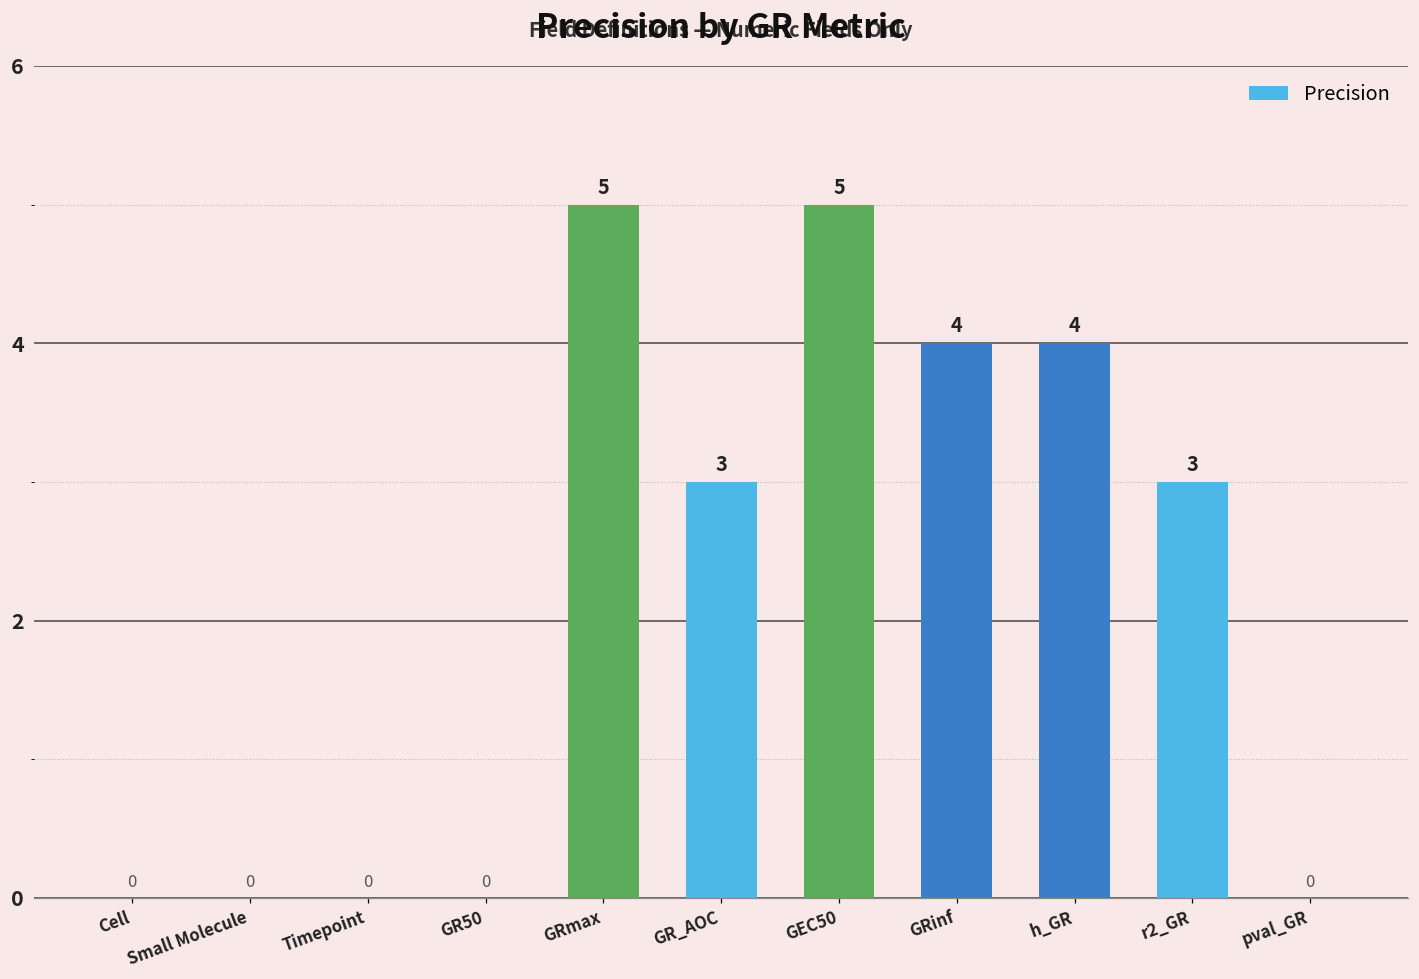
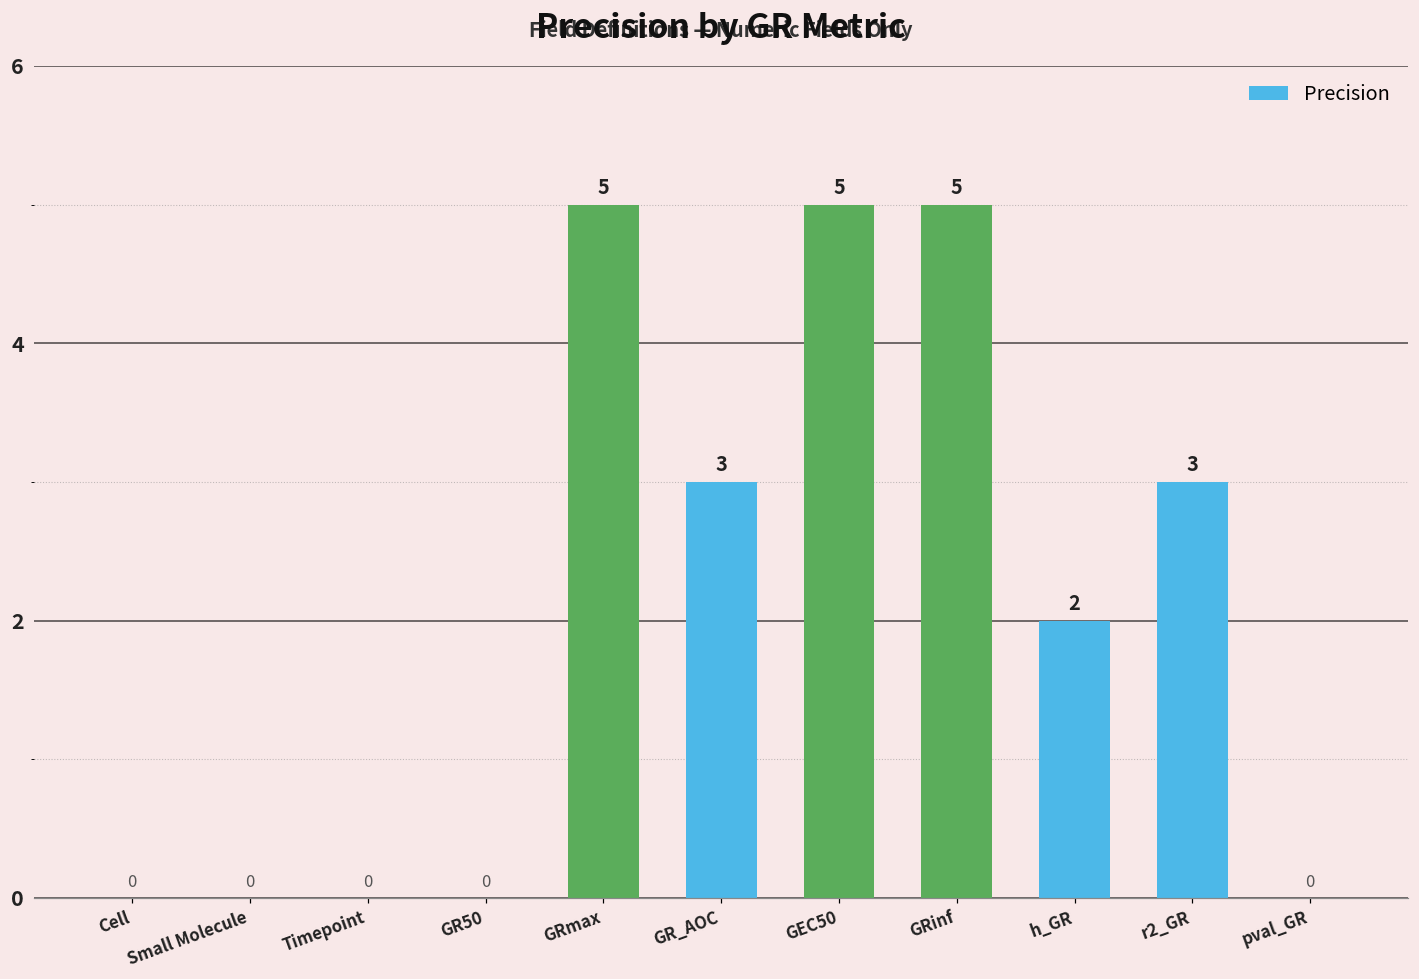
GRinf: 4 -> 5
h_GR: 4 -> 2
